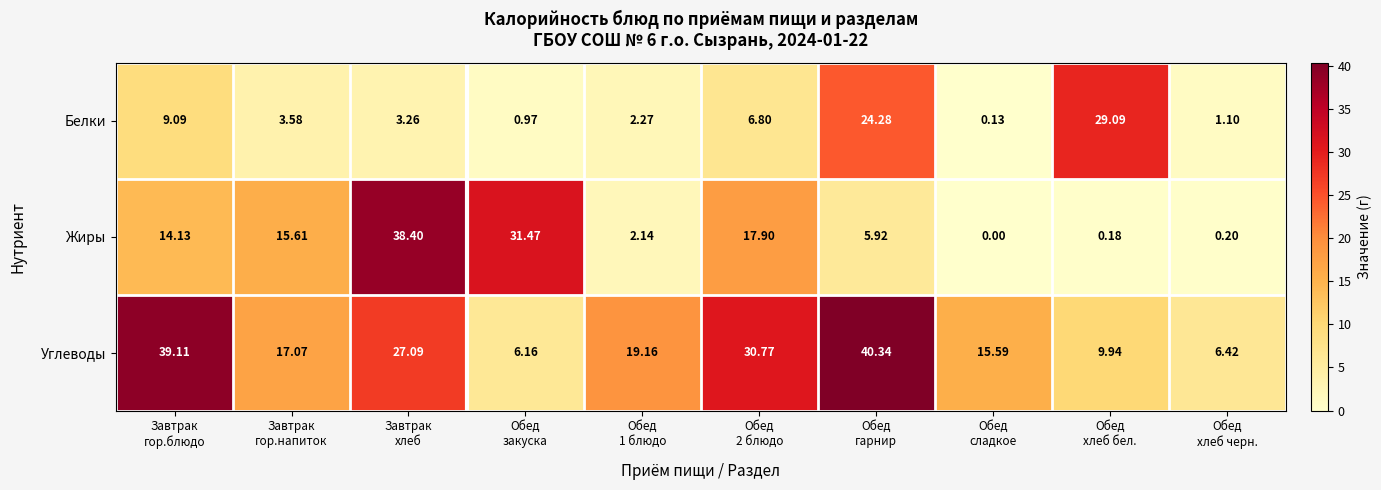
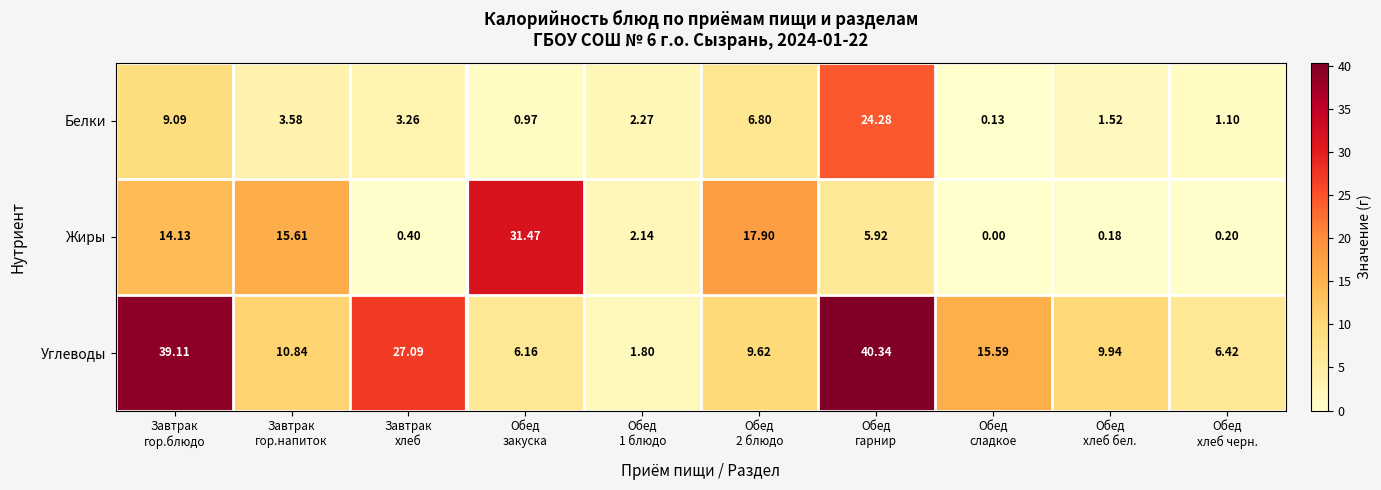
Белки, Обед хлеб бел.: 29.09 -> 1.52
Жиры, Завтрак хлеб: 38.40 -> 0.40
Углеводы, Завтрак гор.напиток: 17.07 -> 10.84
Углеводы, Обед 1 блюдо: 19.16 -> 1.80
Углеводы, Обед 2 блюдо: 30.77 -> 9.62
